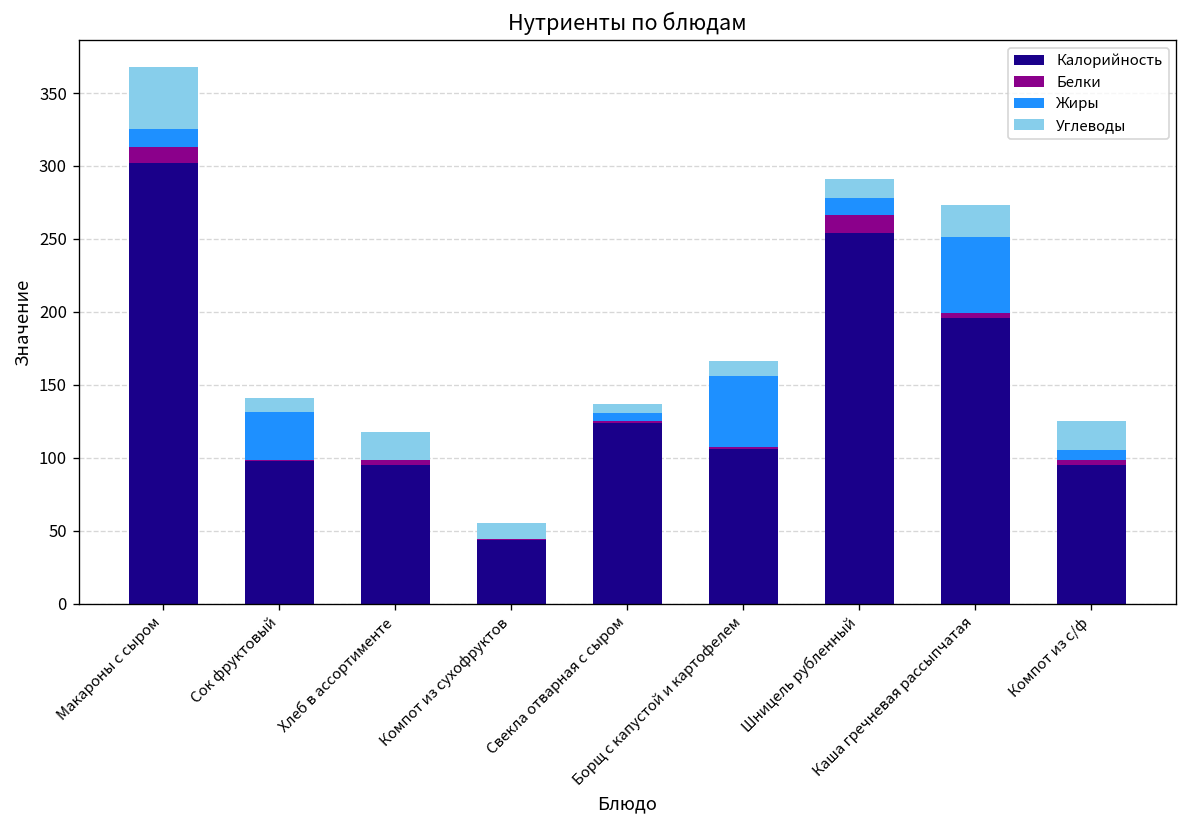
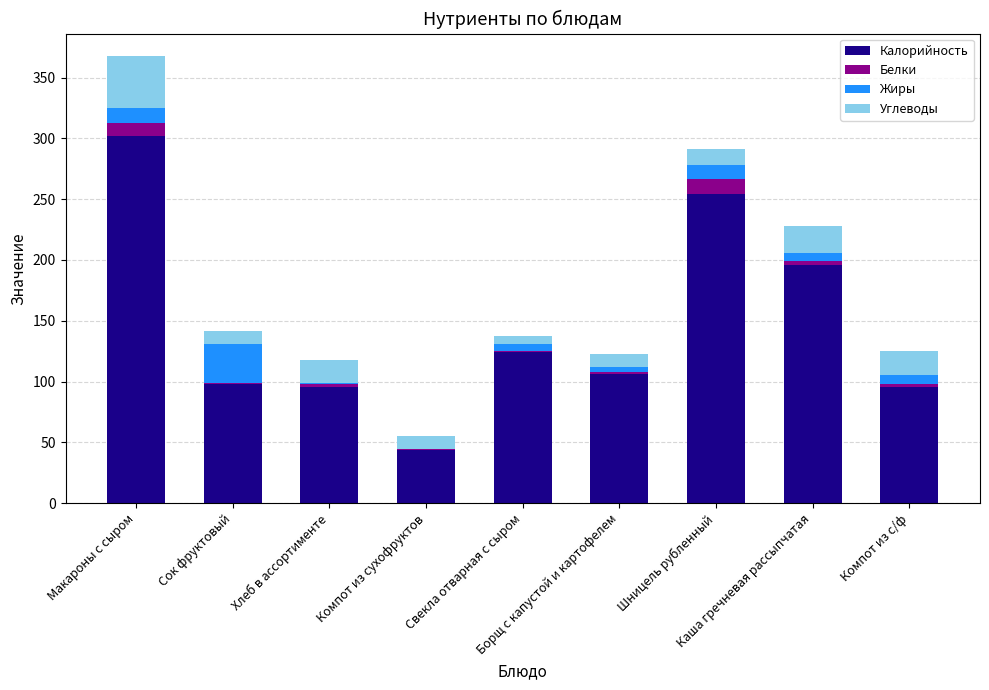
Жиры, Борщ с капустой и картофелем: 48 -> 4
Жиры, Каша гречневая рассыпчатая: 52 -> 7
